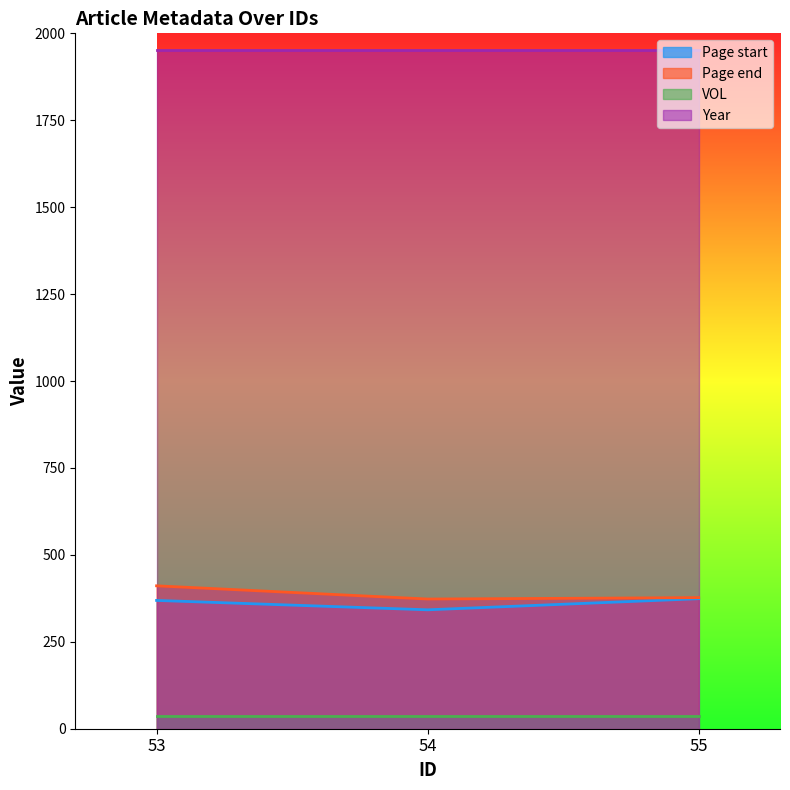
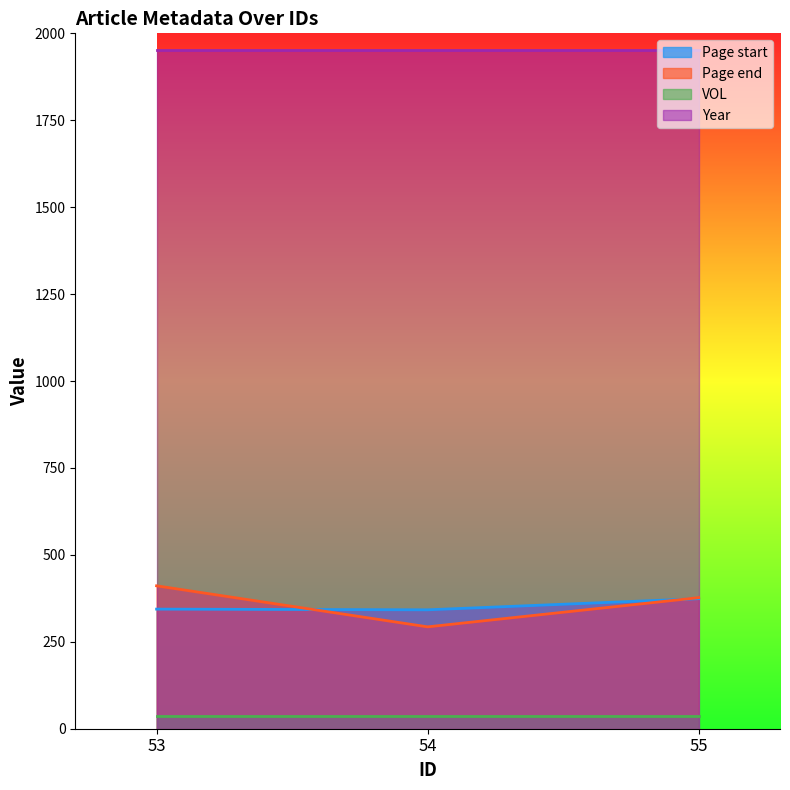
Page start, 53: 370 -> 340
Page end, 54: 370 -> 290
